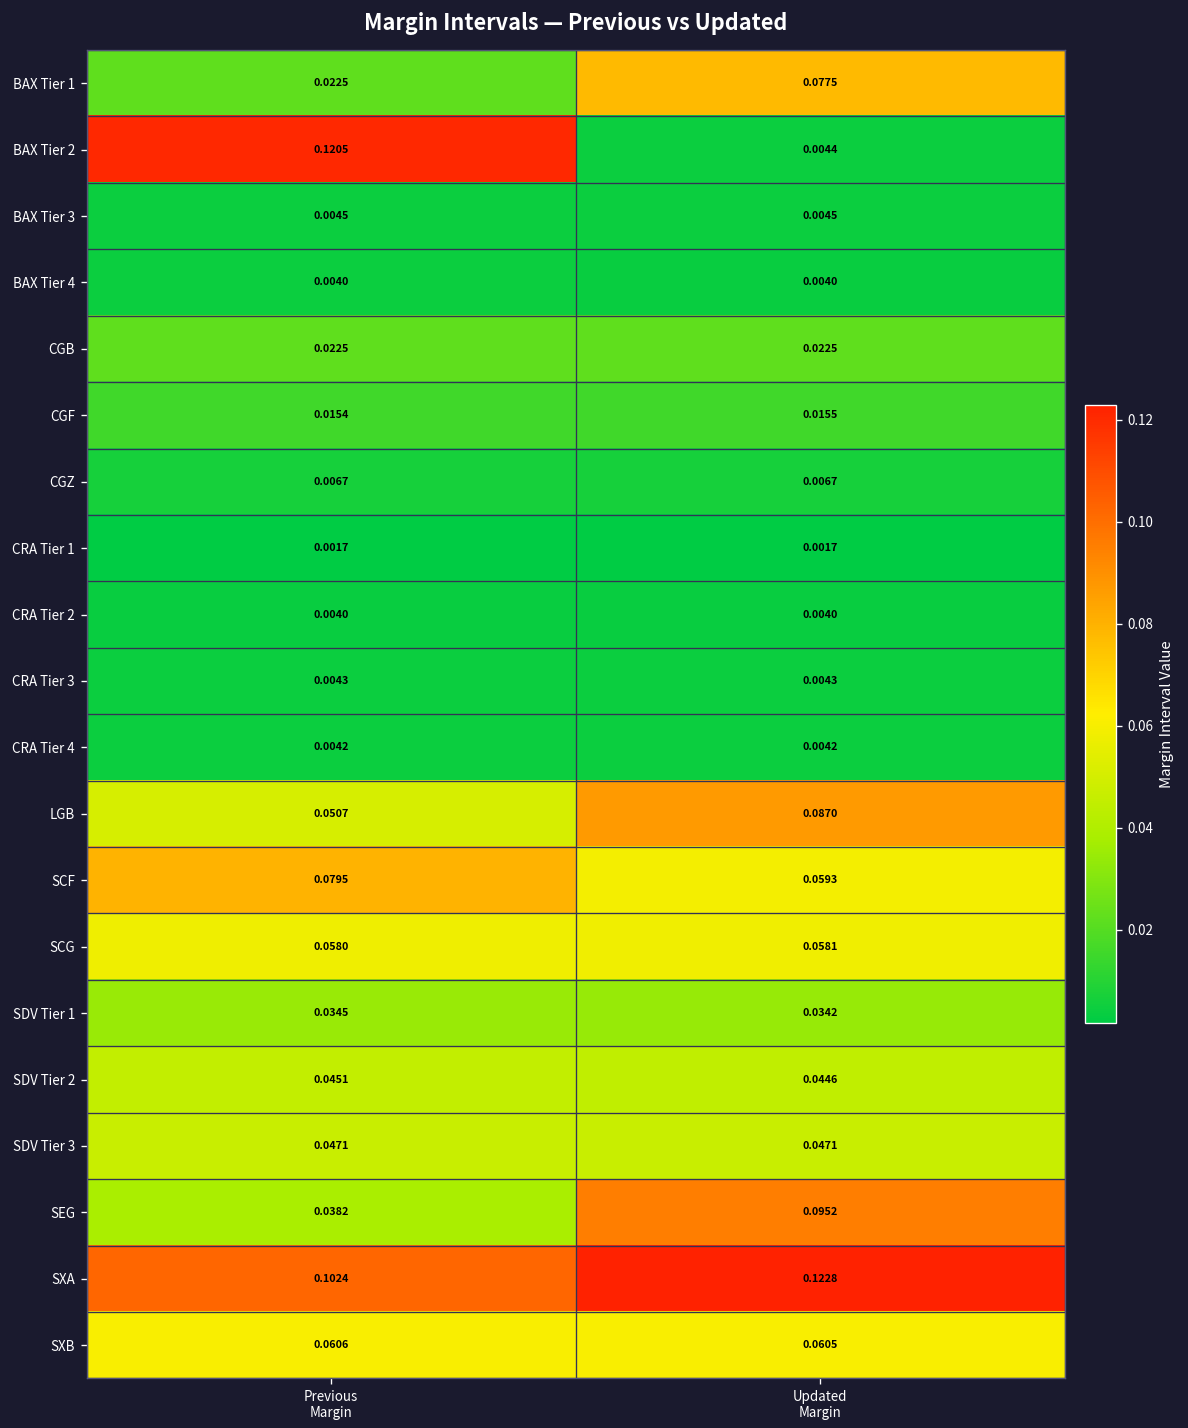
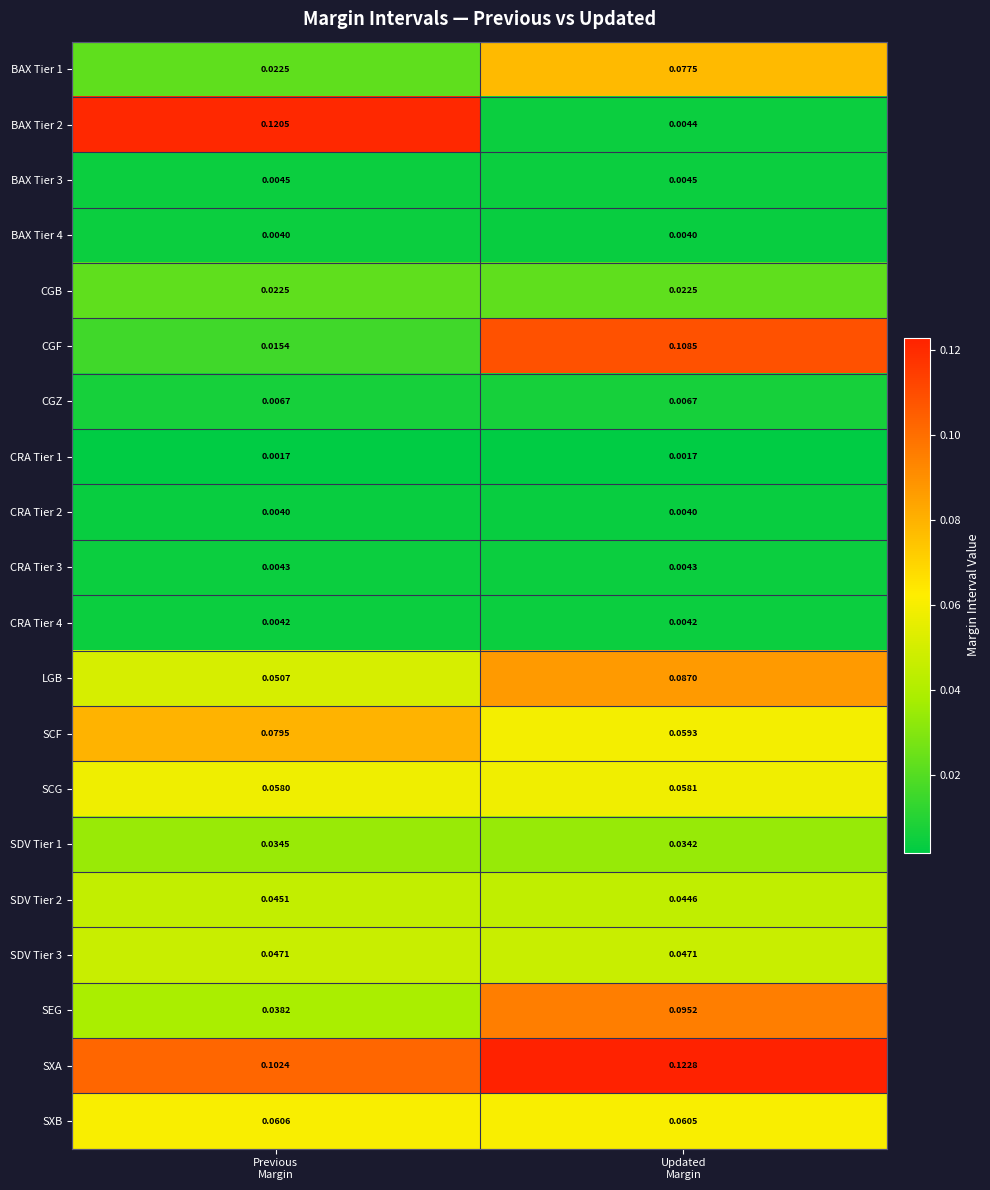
CGF, Updated Margin: 0.0155 -> 0.1085
